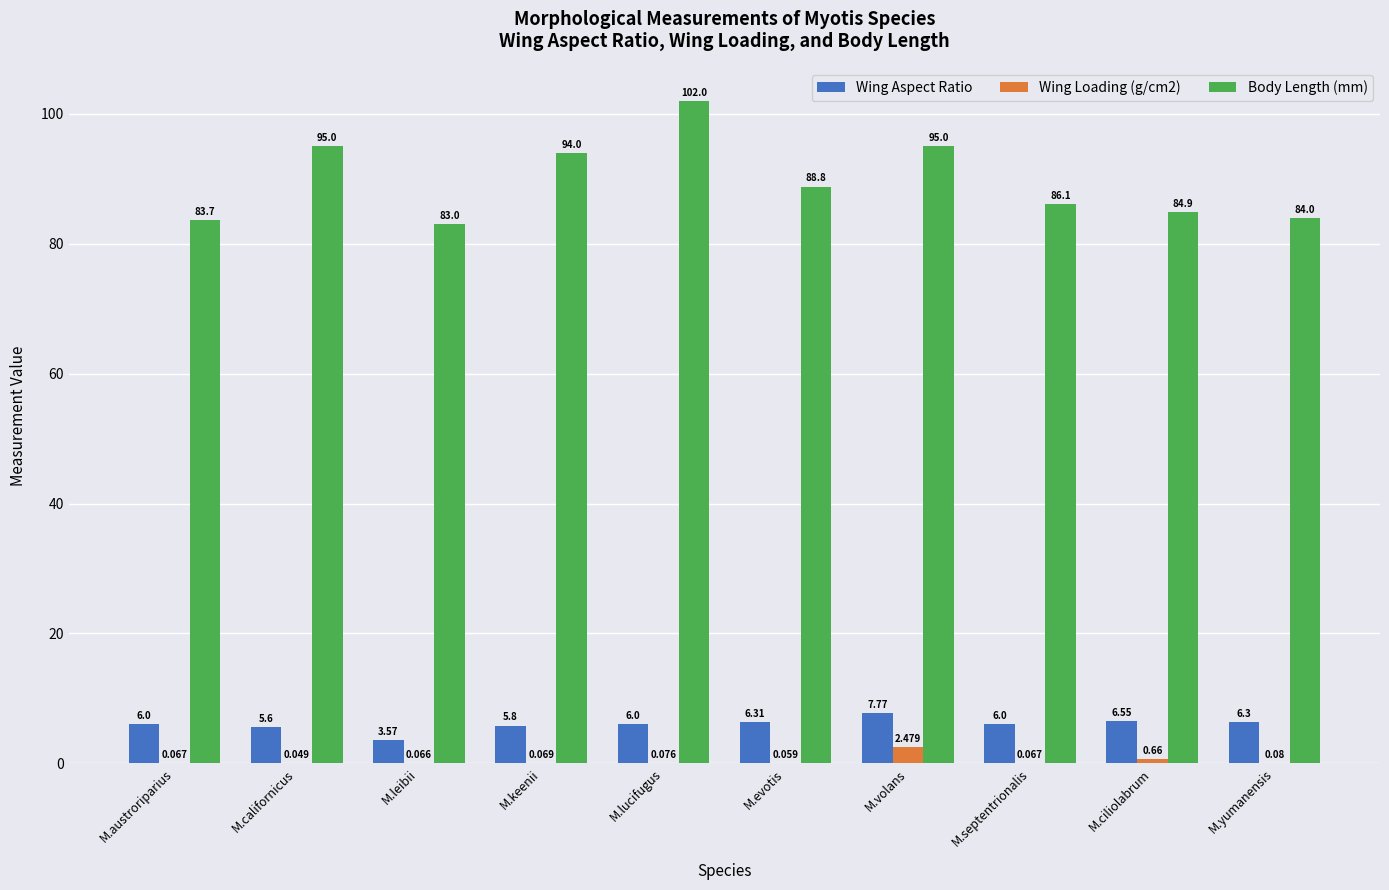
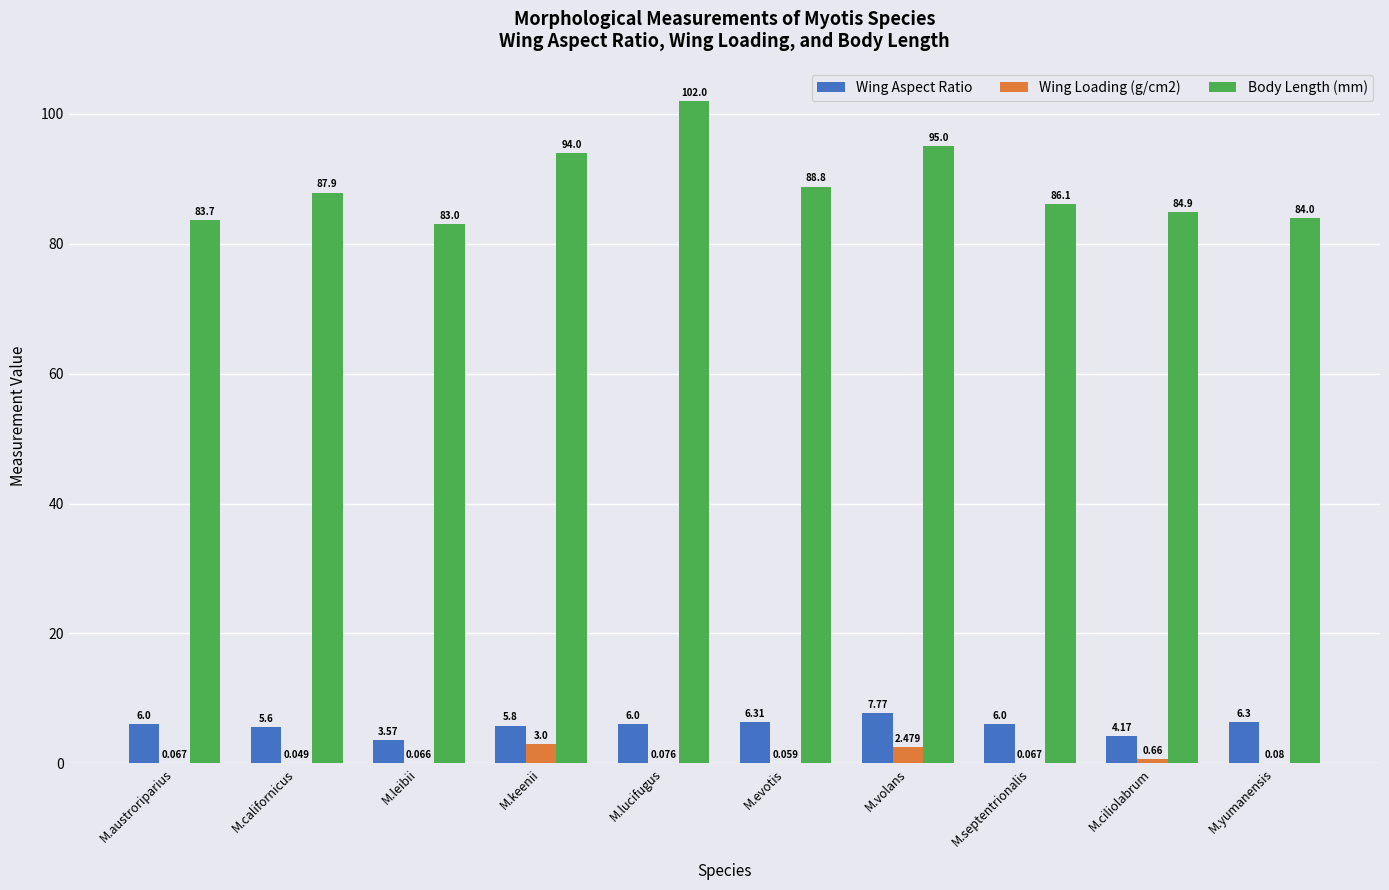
Body Length (mm), M.californicus: 95.0 -> 87.9
Wing Loading (g/cm2), M.keenii: 0.069 -> 3.0
Wing Aspect Ratio, M.ciliolabrum: 6.55 -> 4.17
